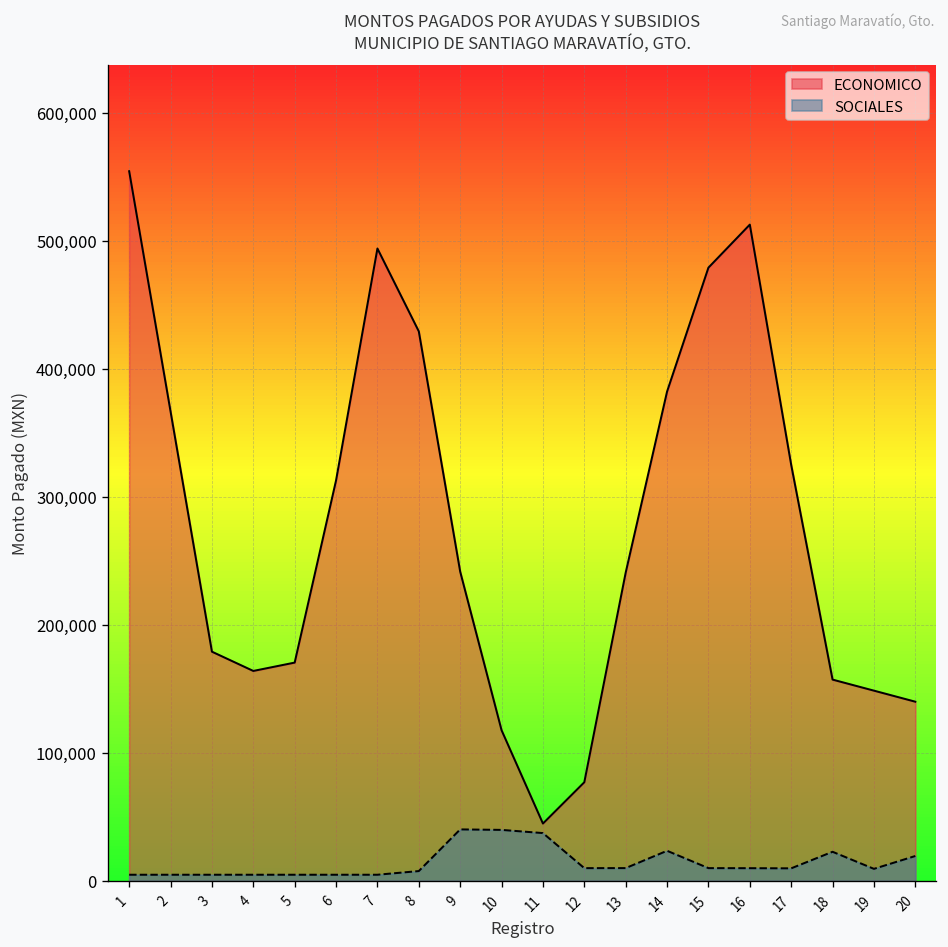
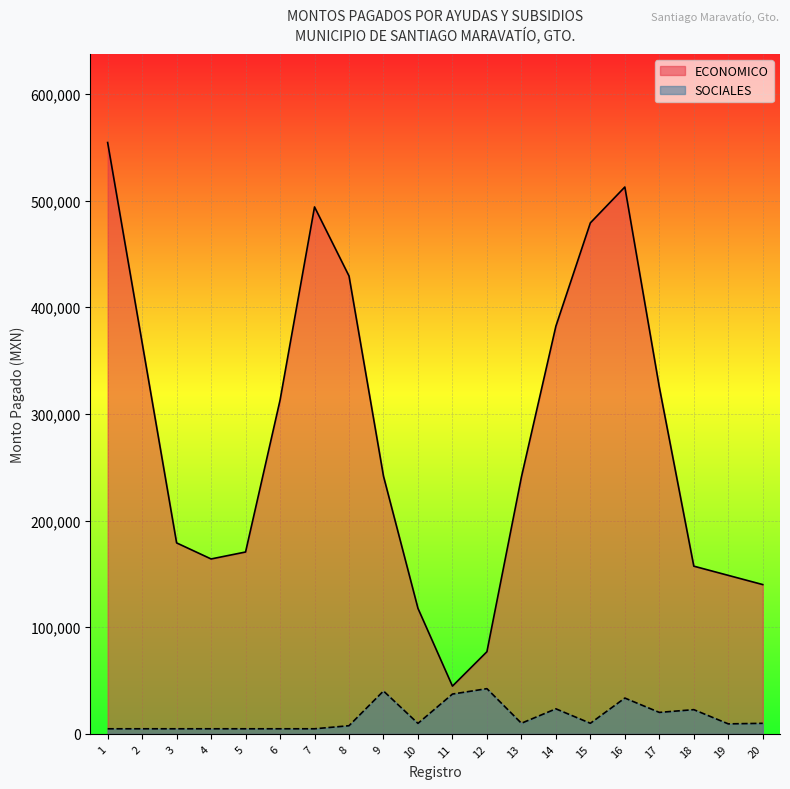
SOCIALES, 10: 40,000 -> 10,000
SOCIALES, 12: 10,000 -> 42,000
SOCIALES, 16: 10,000 -> 34,000
SOCIALES, 17: 10,000 -> 20,000
SOCIALES, 20: 19,000 -> 10,000
